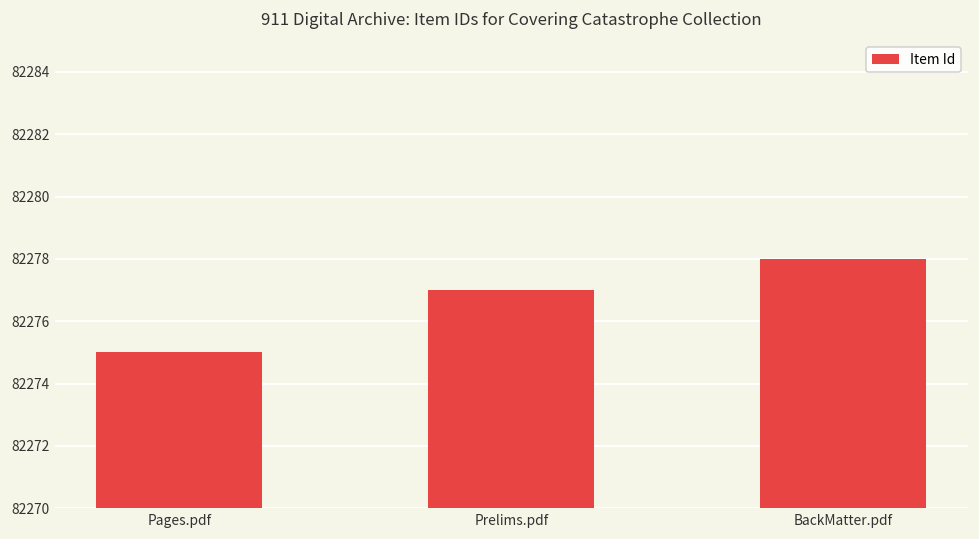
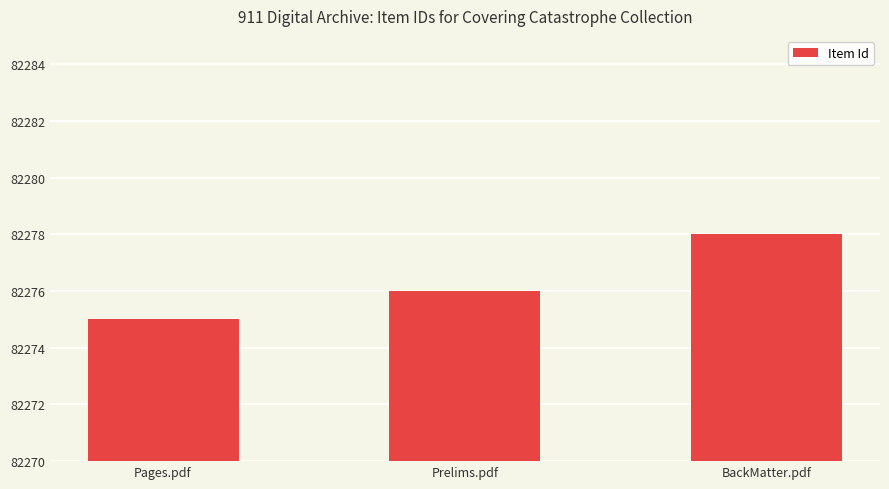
Prelims.pdf: 82277 -> 82276
